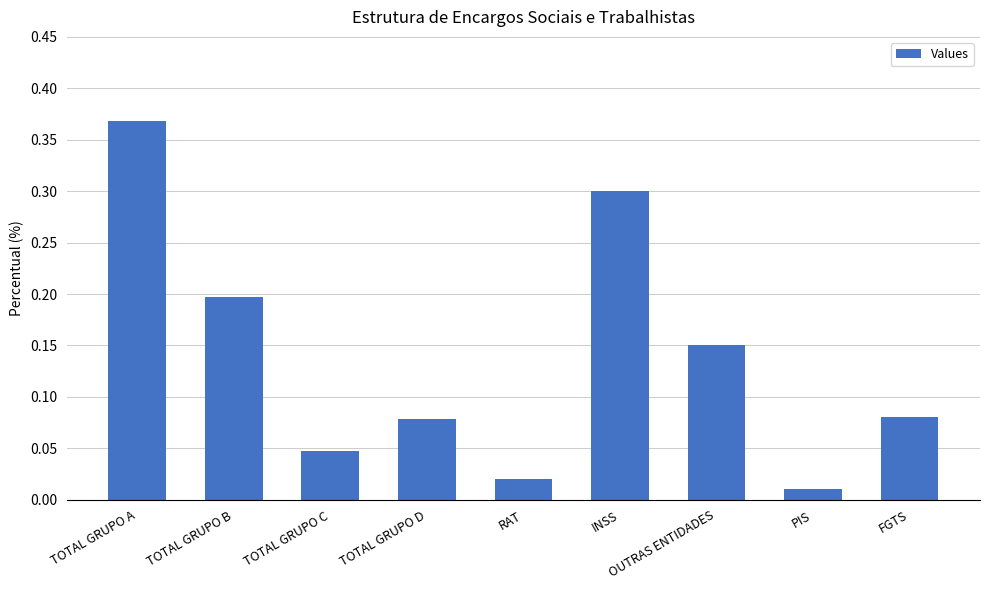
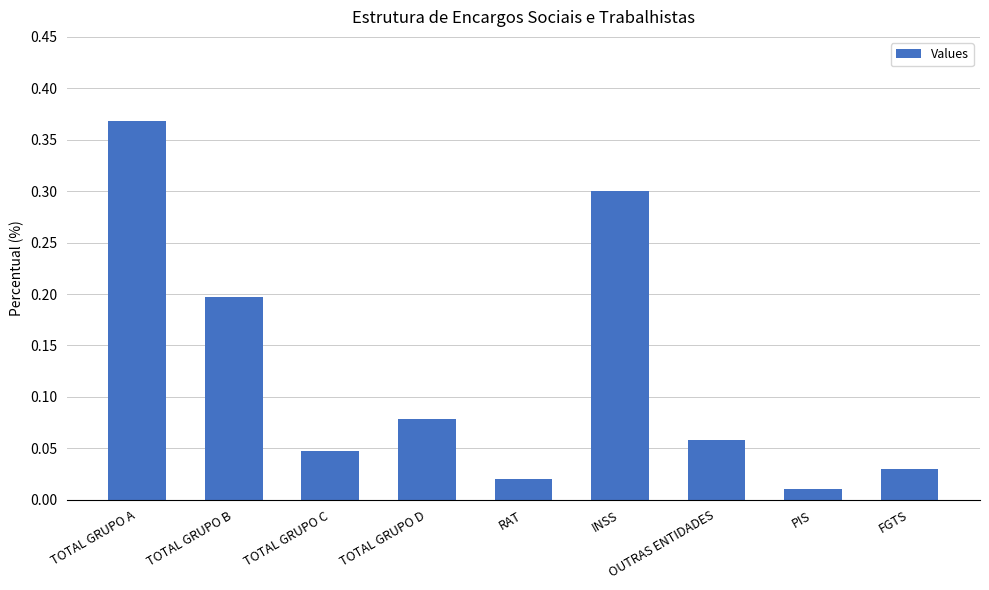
OUTRAS ENTIDADES: 0.150 -> 0.058
FGTS: 0.08 -> 0.03
